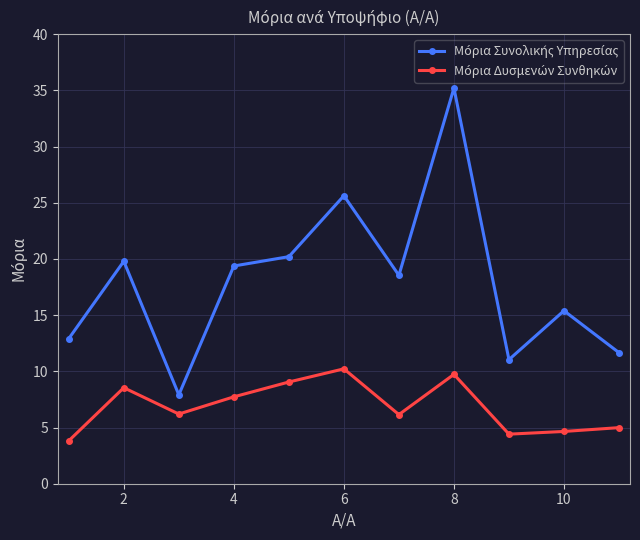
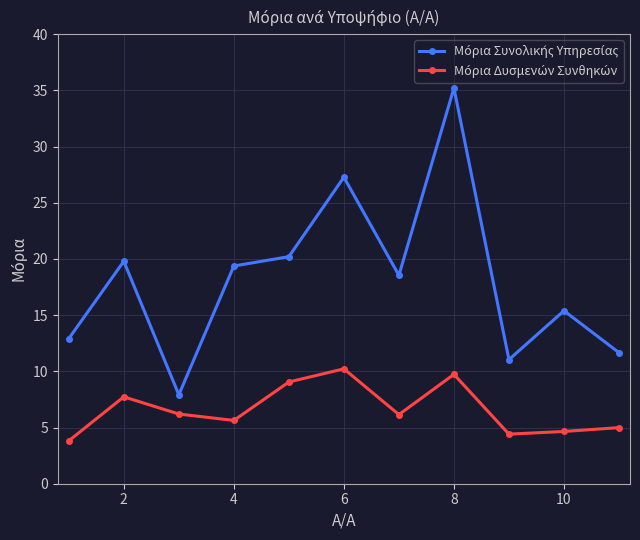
Μόρια Δυσμενών Συνθηκών, 2: 8.5 -> 7.7
Μόρια Δυσμενών Συνθηκών, 4: 7.7 -> 5.6
Μόρια Συνολικής Υπηρεσίας, 6: 25.6 -> 27.3
